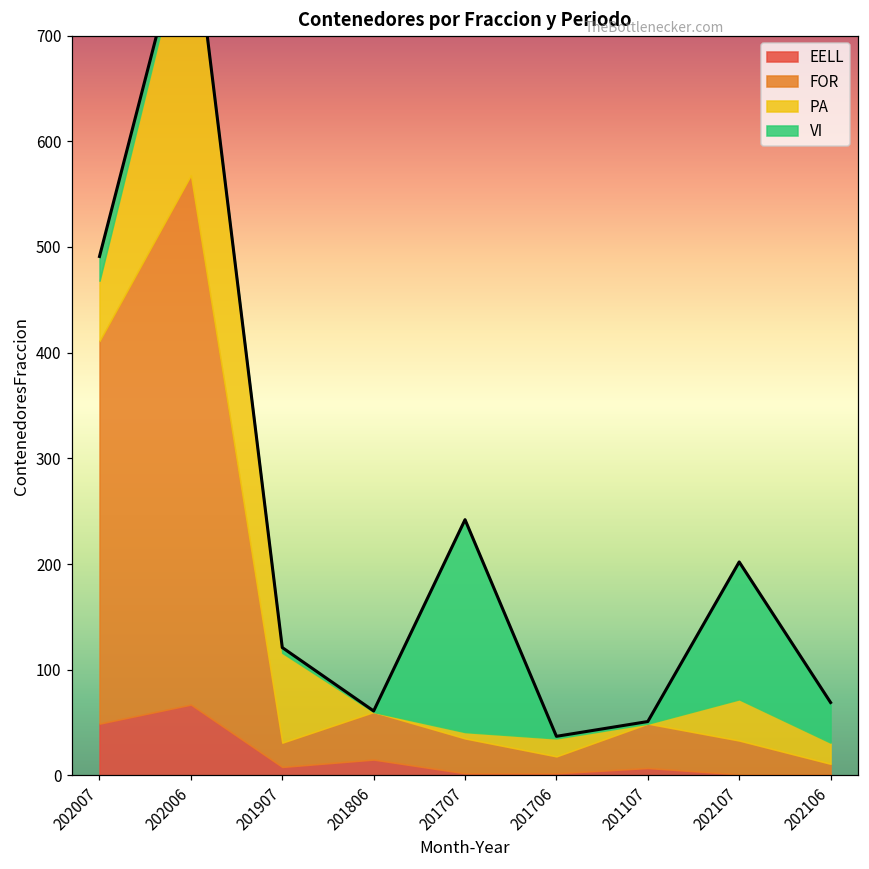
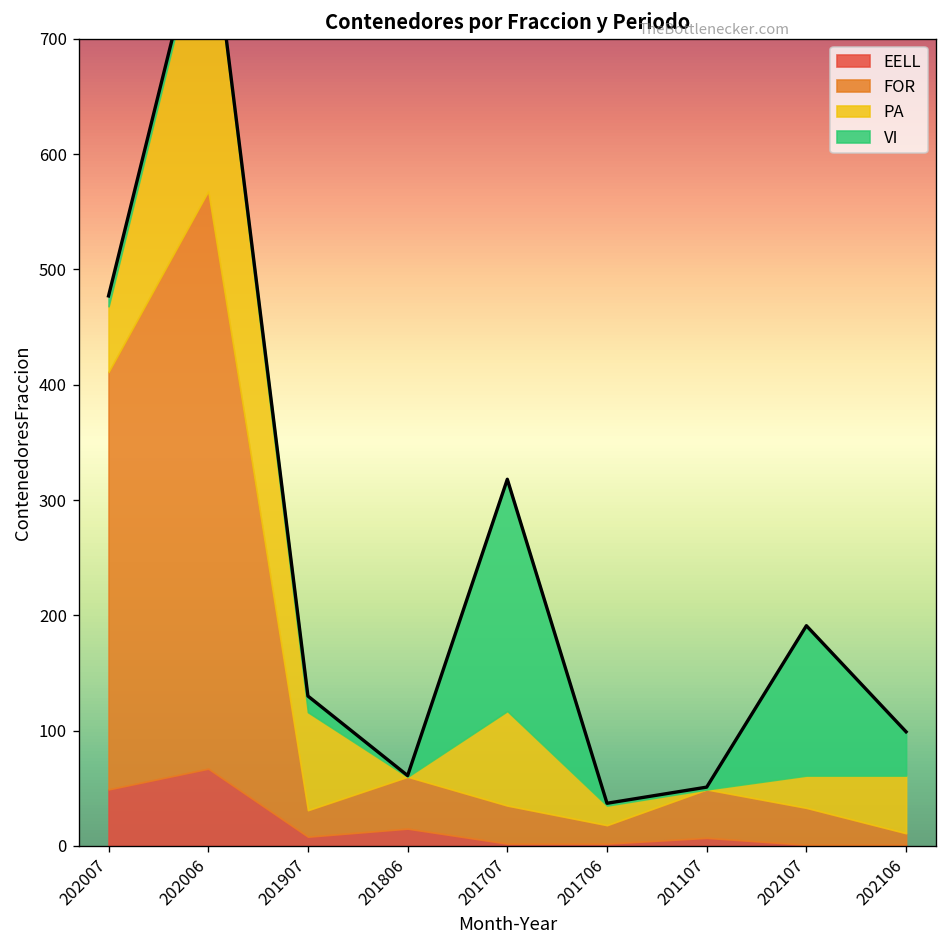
VI, 202007: 20 -> 10
VI, 201907: 5 -> 14
PA, 201707: 10 -> 80
PA, 202107: 40 -> 30
PA, 202106: 20 -> 50
